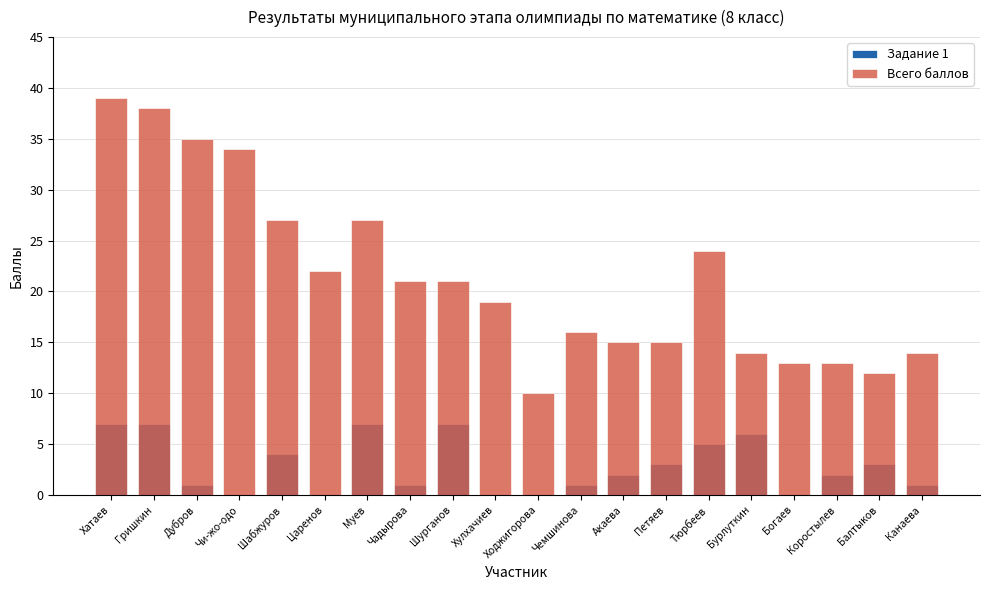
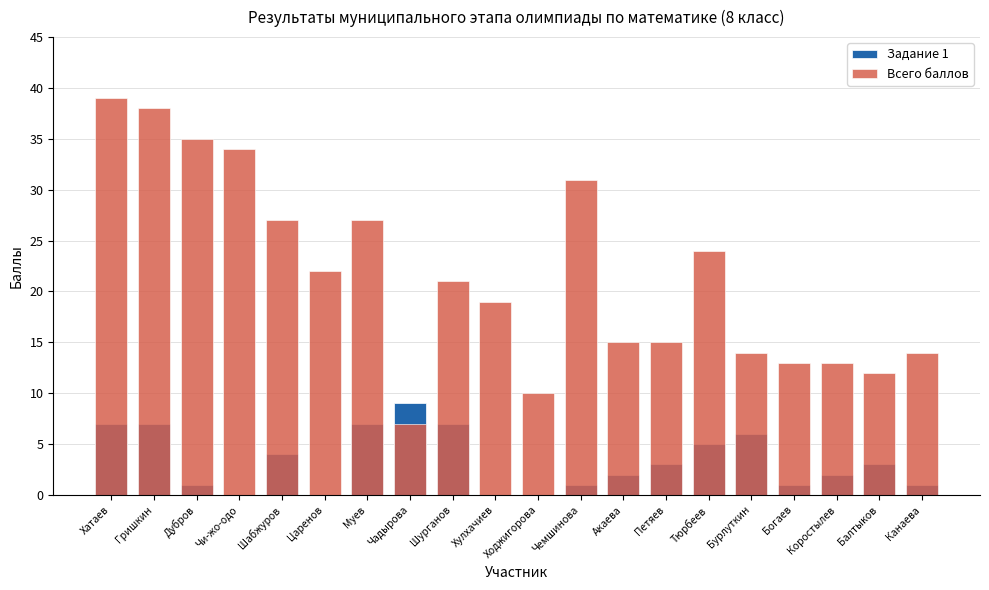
Задание 1, Чадырова: 1 -> 9
Всего баллов, Чадырова: 21 -> 7
Всего баллов, Чемшинова: 16 -> 31
Задание 1, Богаев: 0 -> 1
